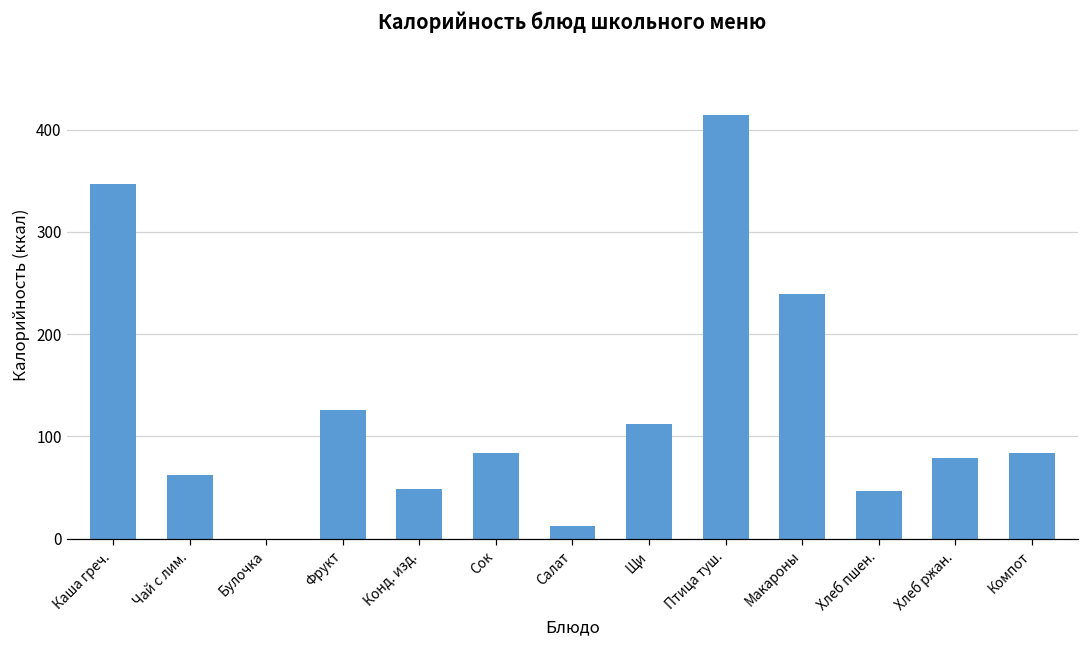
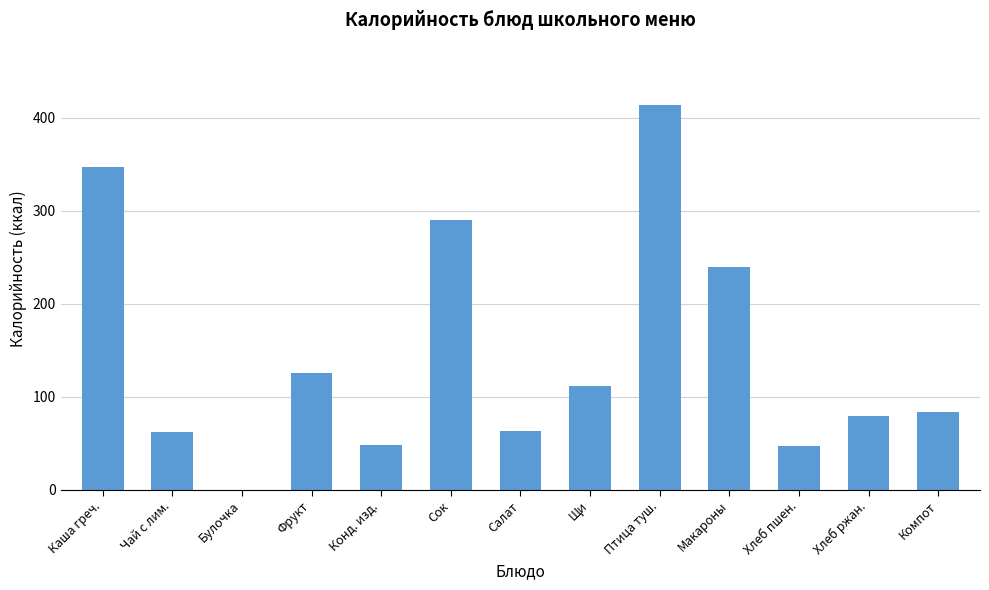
Сок: 80 -> 290
Салат: 10 -> 60
